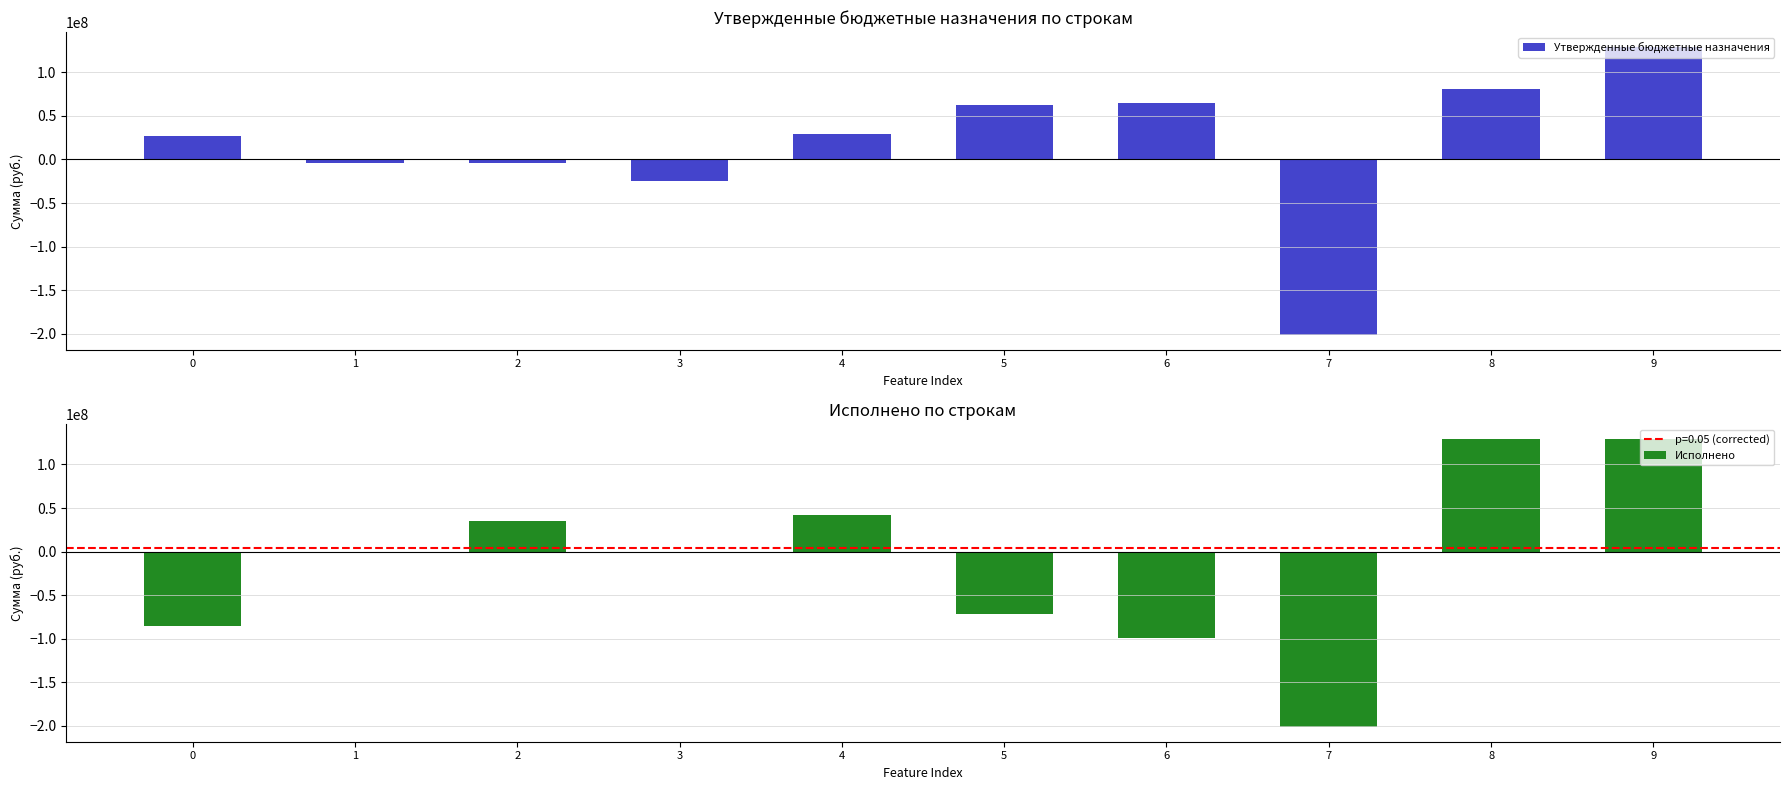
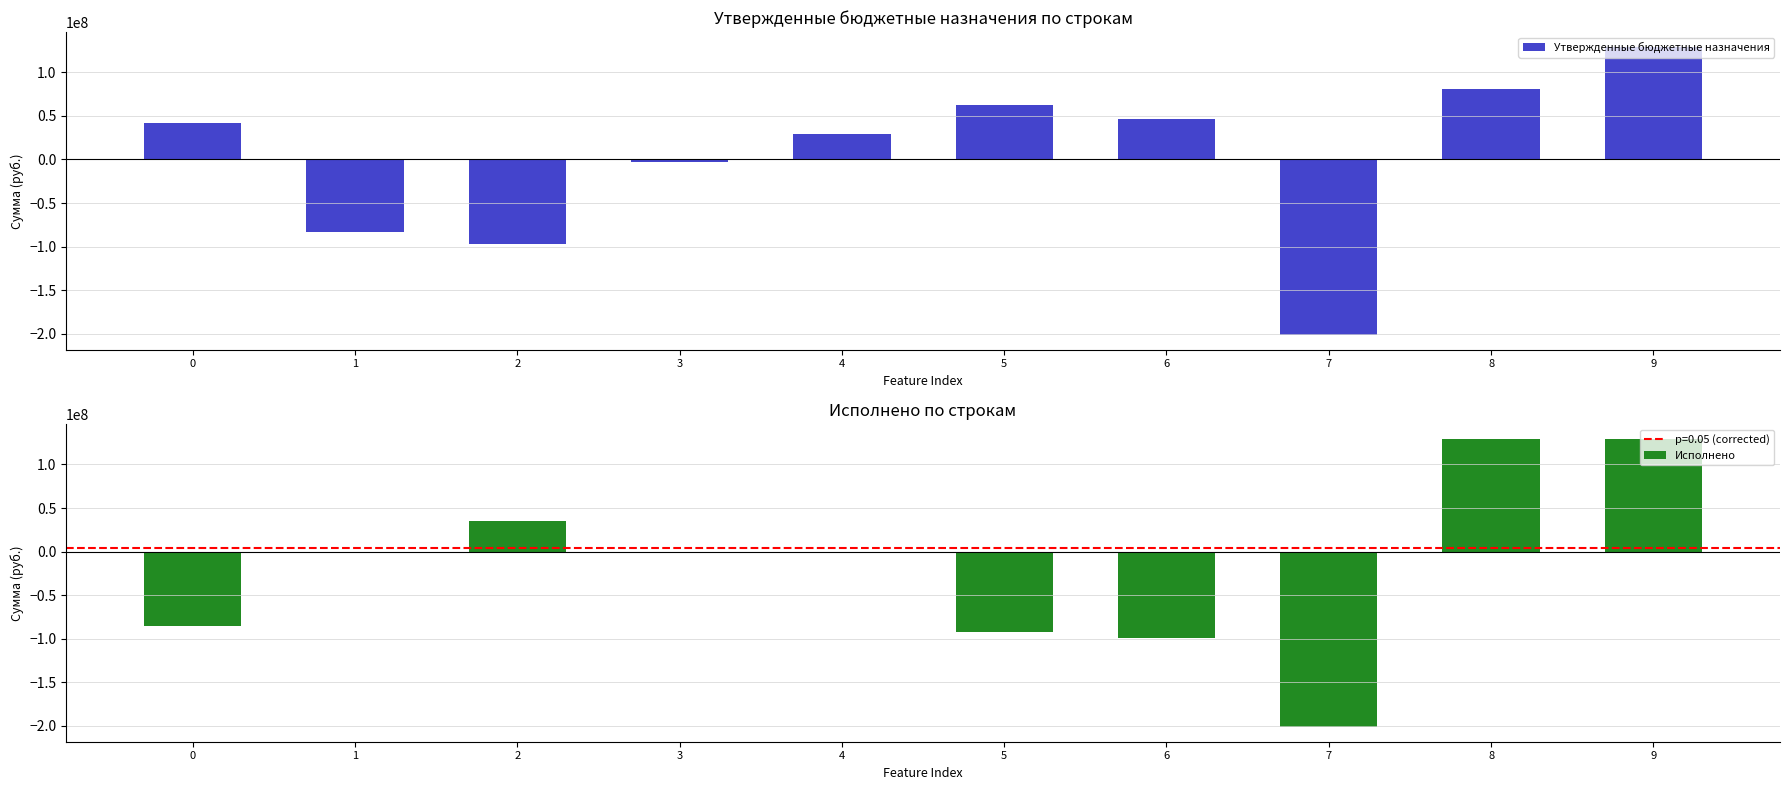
Утвержденные бюджетные назначения по строкам, 0: 30000000 -> 40000000
Утвержденные бюджетные назначения по строкам, 1: 0 -> -80000000
Утвержденные бюджетные назначения по строкам, 2: 0 -> -100000000
Утвержденные бюджетные назначения по строкам, 3: -20000000 -> 0
Утвержденные бюджетные назначения по строкам, 6: 60000000 -> 50000000
Исполнено по строкам, 4: 40000000 -> 0
Исполнено по строкам, 5: -70000000 -> -90000000
